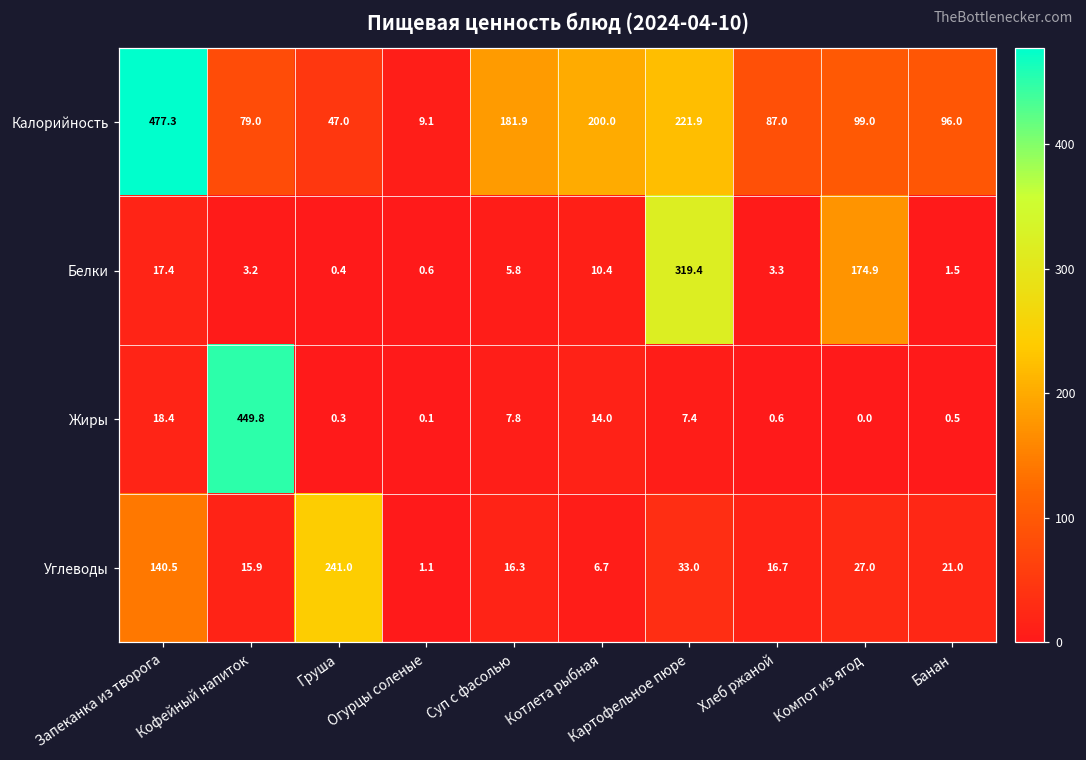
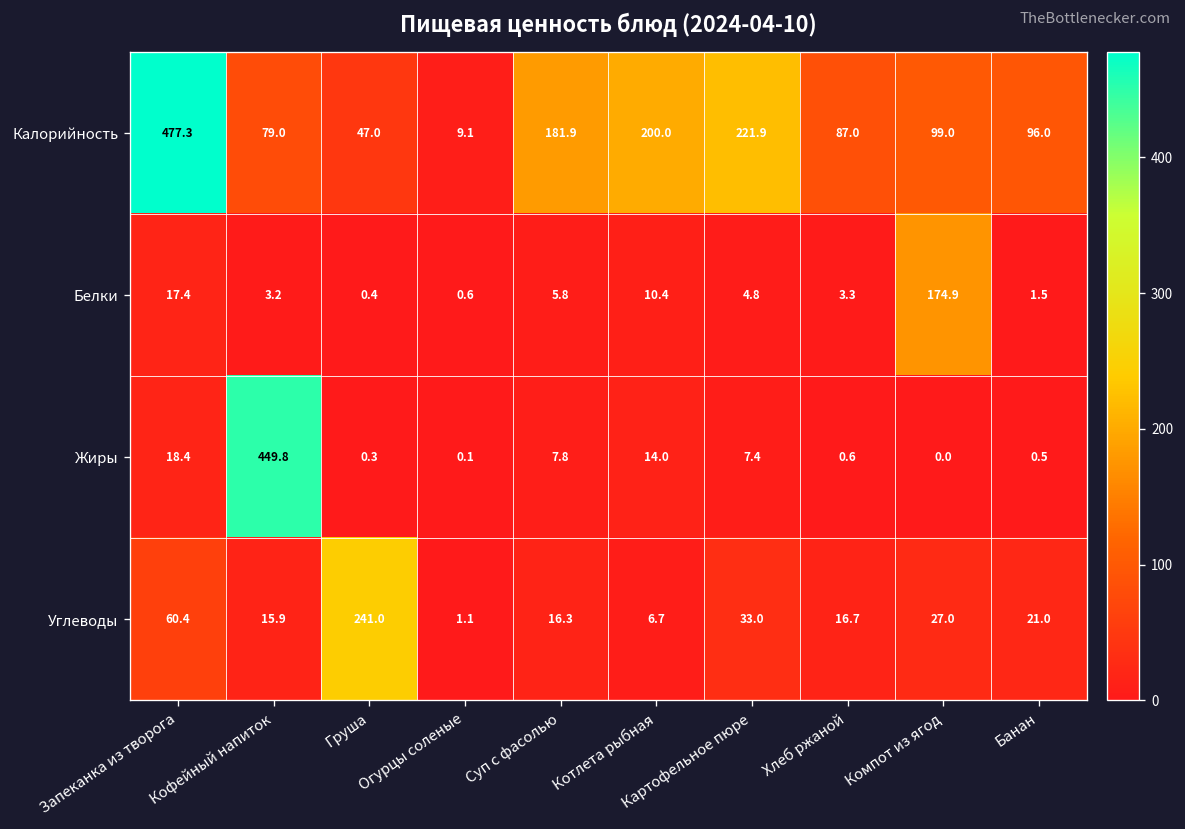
Белки, Картофельное пюре: 319.4 -> 4.8
Углеводы, Запеканка из творога: 140.5 -> 60.4
